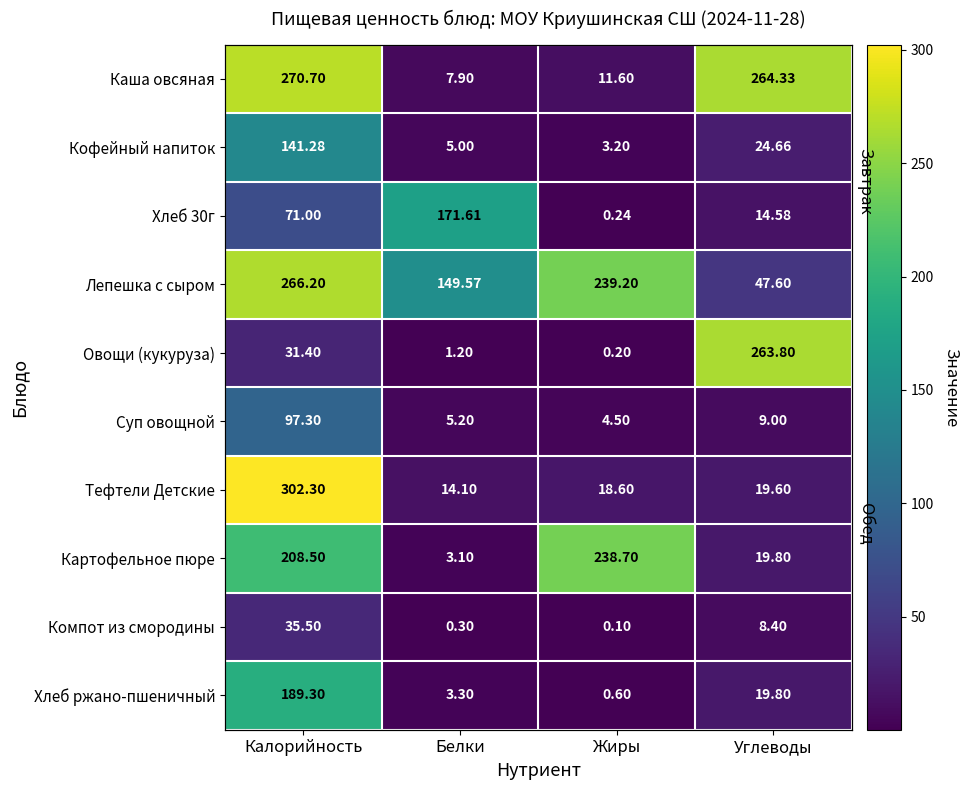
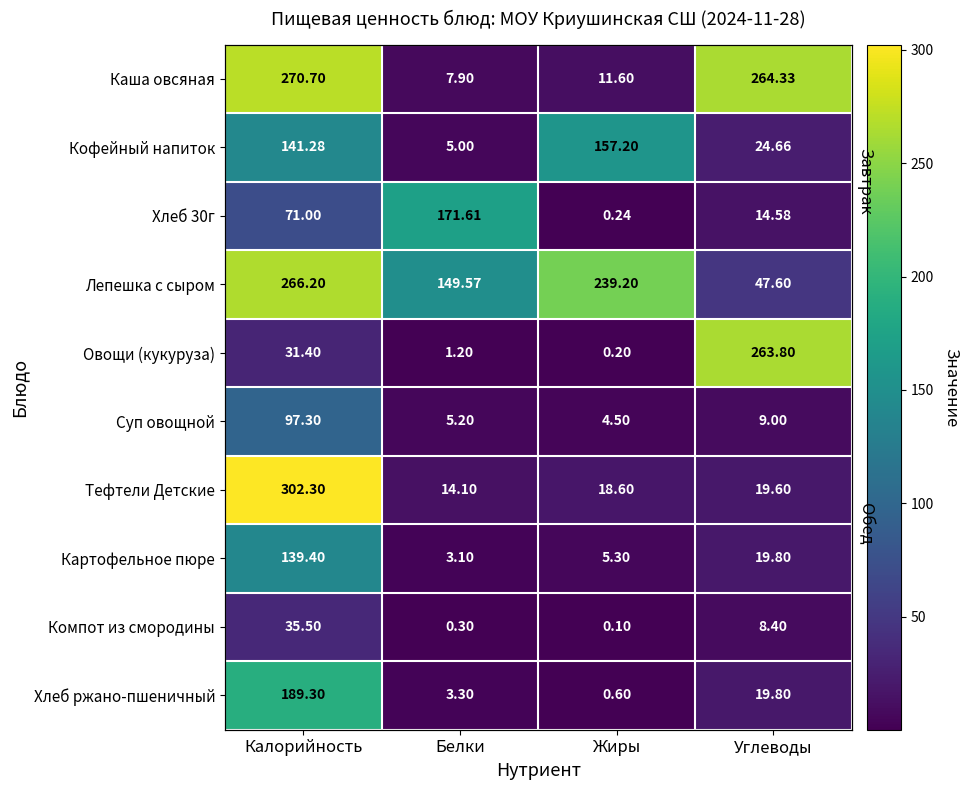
Кофейный напиток, Жиры: 3.20 -> 157.20
Картофельное пюре, Калорийность: 208.50 -> 139.40
Картофельное пюре, Жиры: 238.70 -> 5.30
